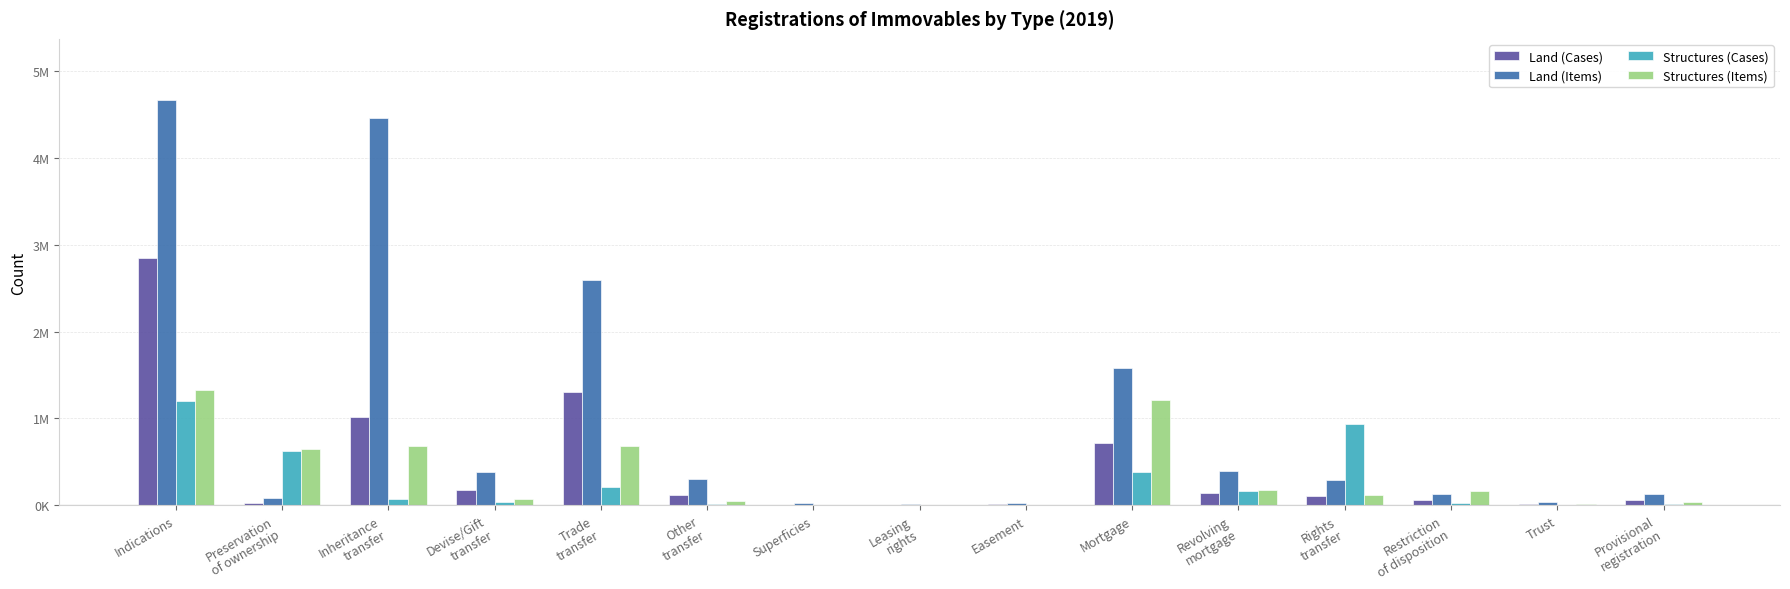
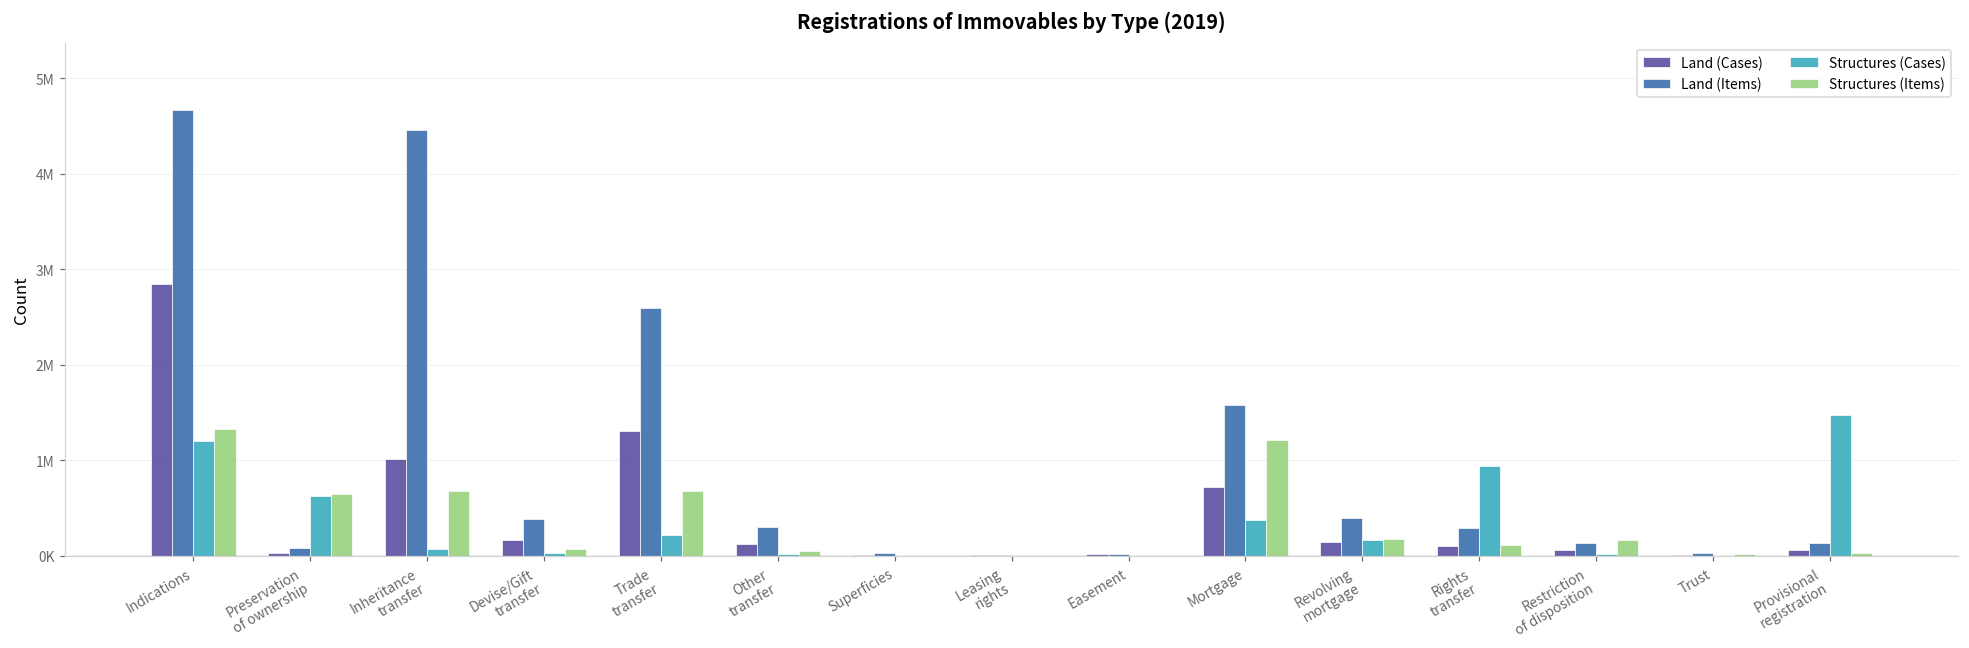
Structures (Cases), Provisional registration: 0 -> 1500000
